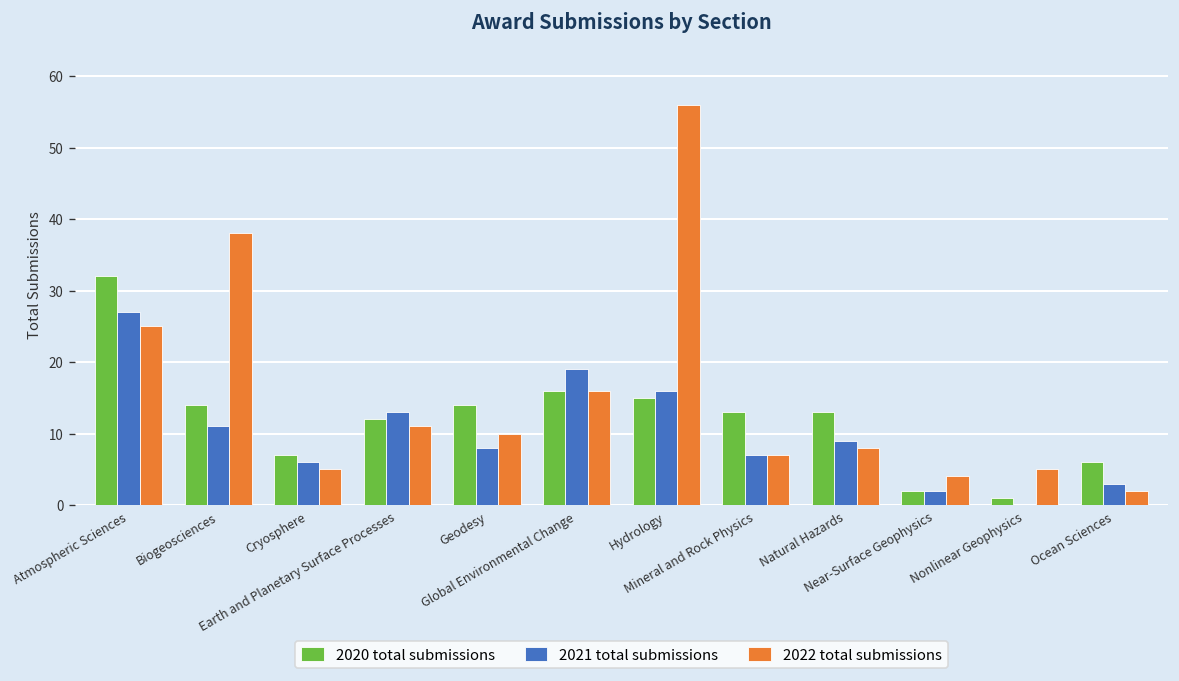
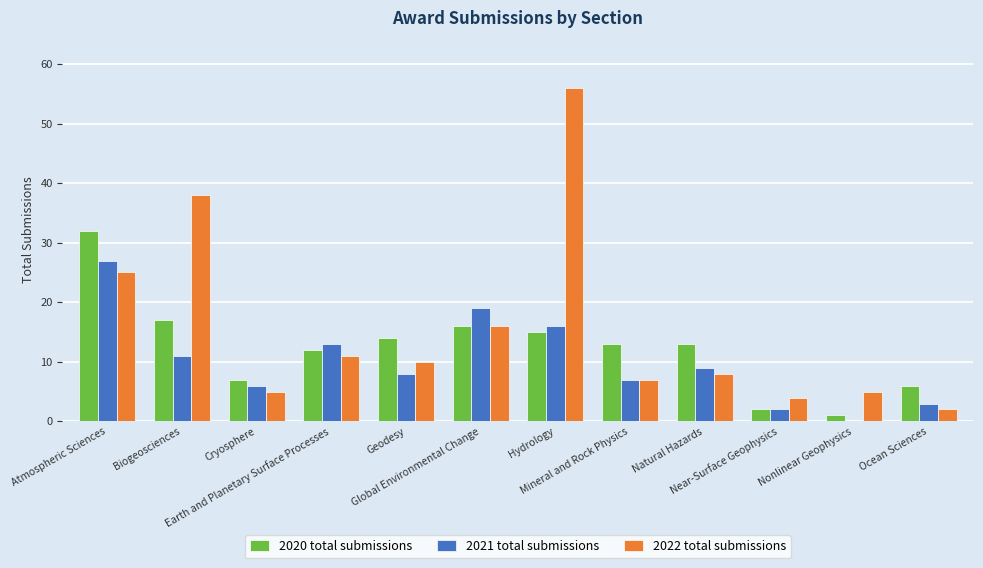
2020 total submissions, Biogeosciences: 14 -> 17
